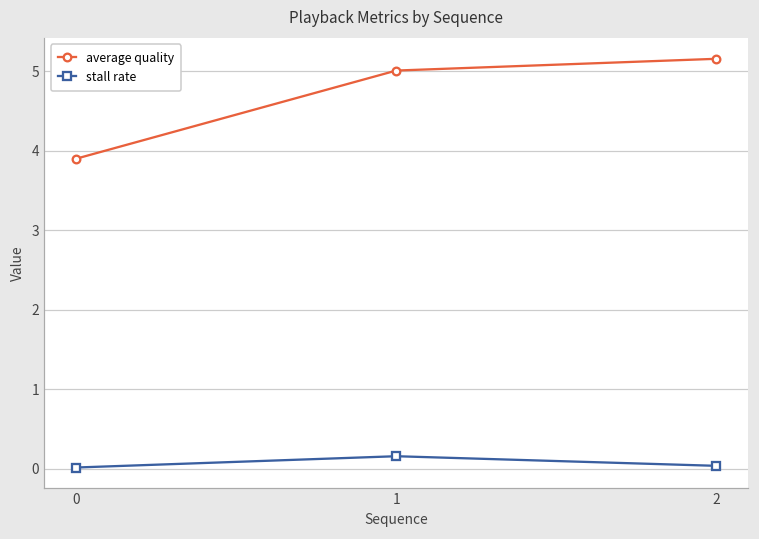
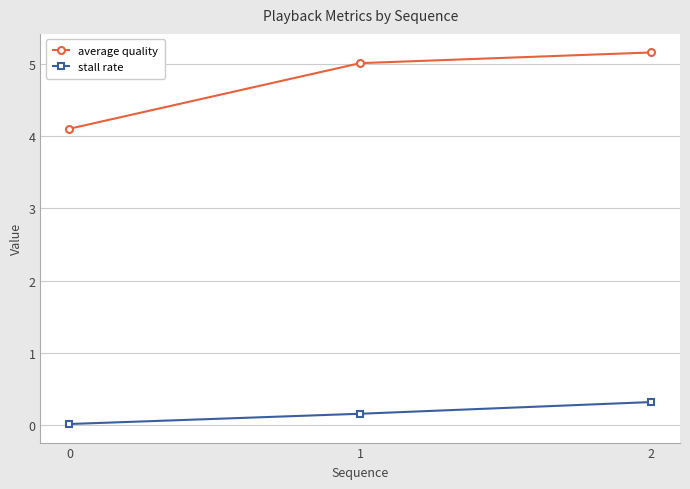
average quality, 0: 3.9 -> 4.1
stall rate, 2: 0.0 -> 0.3
